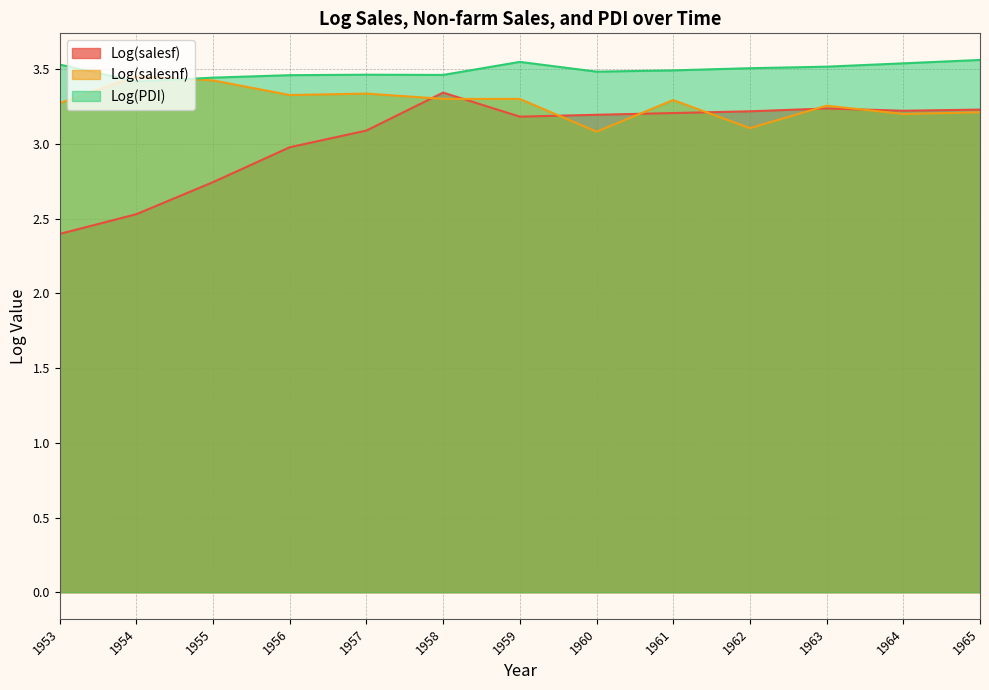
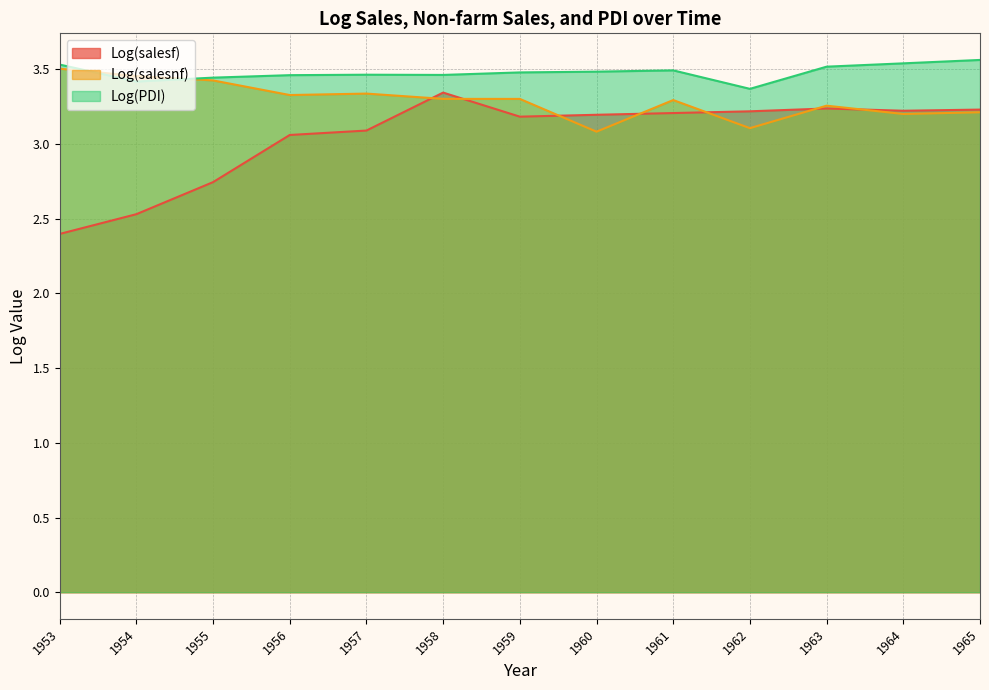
Log(salesnf), 1953: 3.27 -> 3.50
Log(salesf), 1956: 2.98 -> 3.06
Log(PDI), 1959: 3.55 -> 3.48
Log(PDI), 1962: 3.51 -> 3.37
